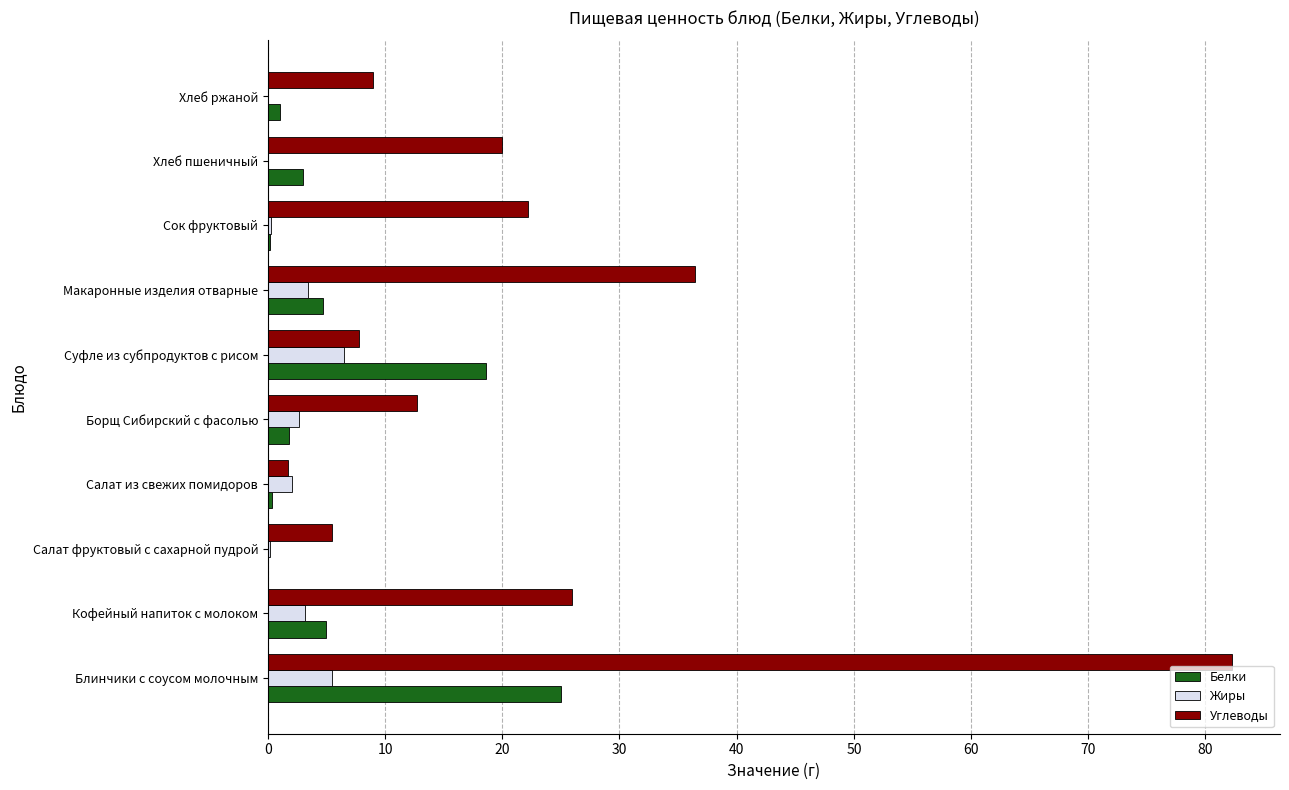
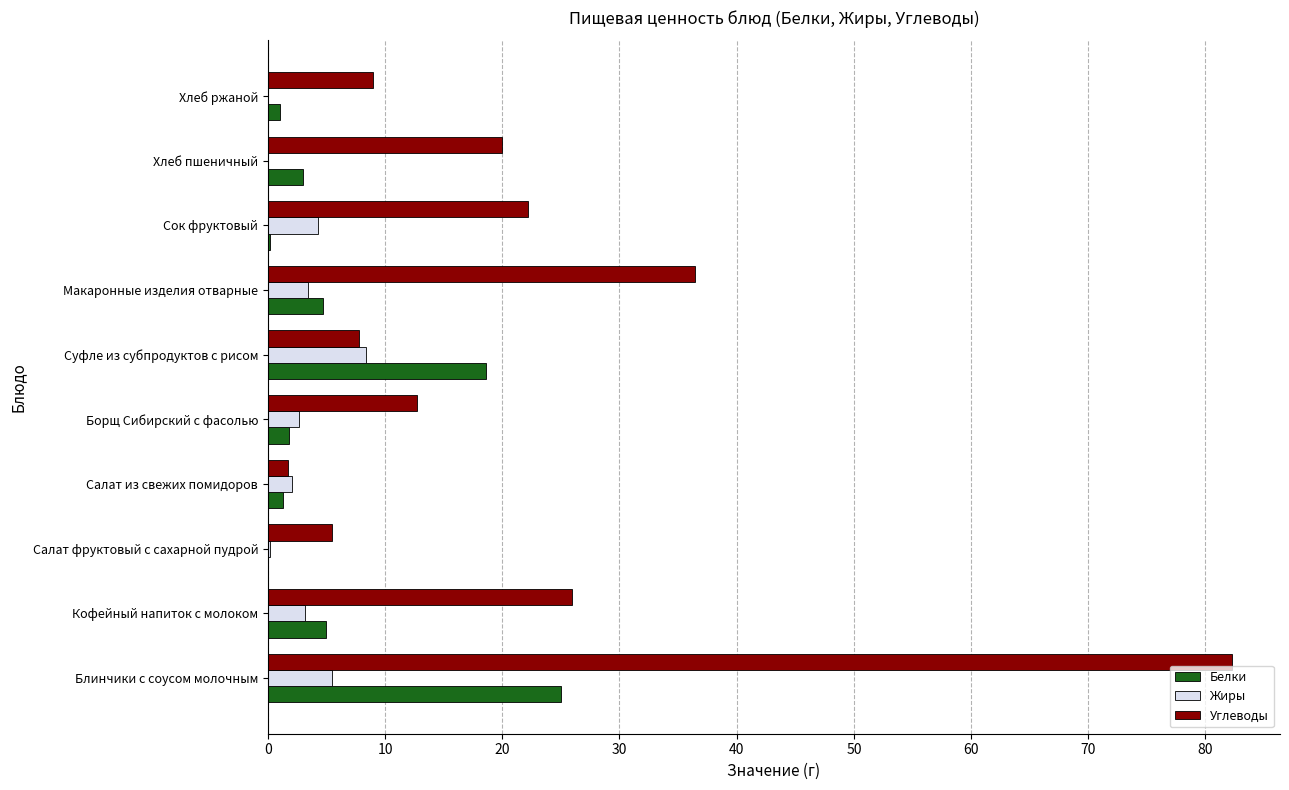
Жиры, Сок фруктовый: 0.3 -> 4.3
Жиры, Суфле из субпродуктов с рисом: 6.5 -> 8.4
Белки, Салат из свежих помидоров: 0.3 -> 1.3
